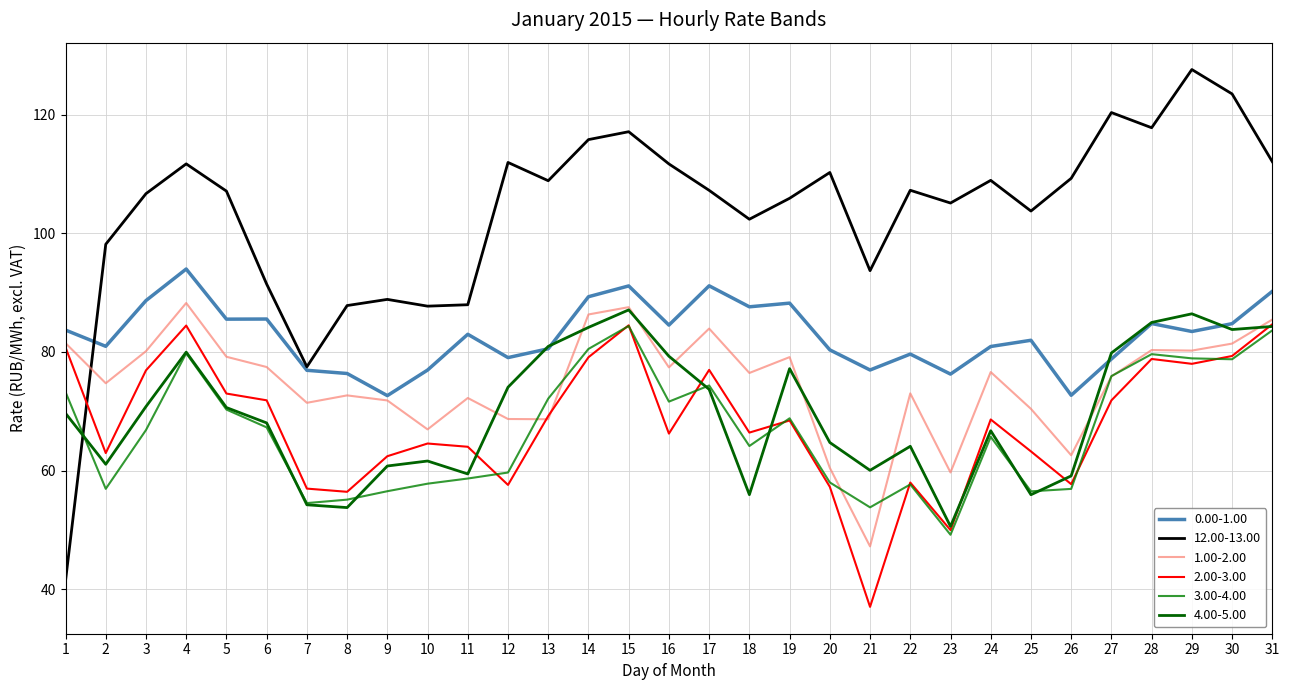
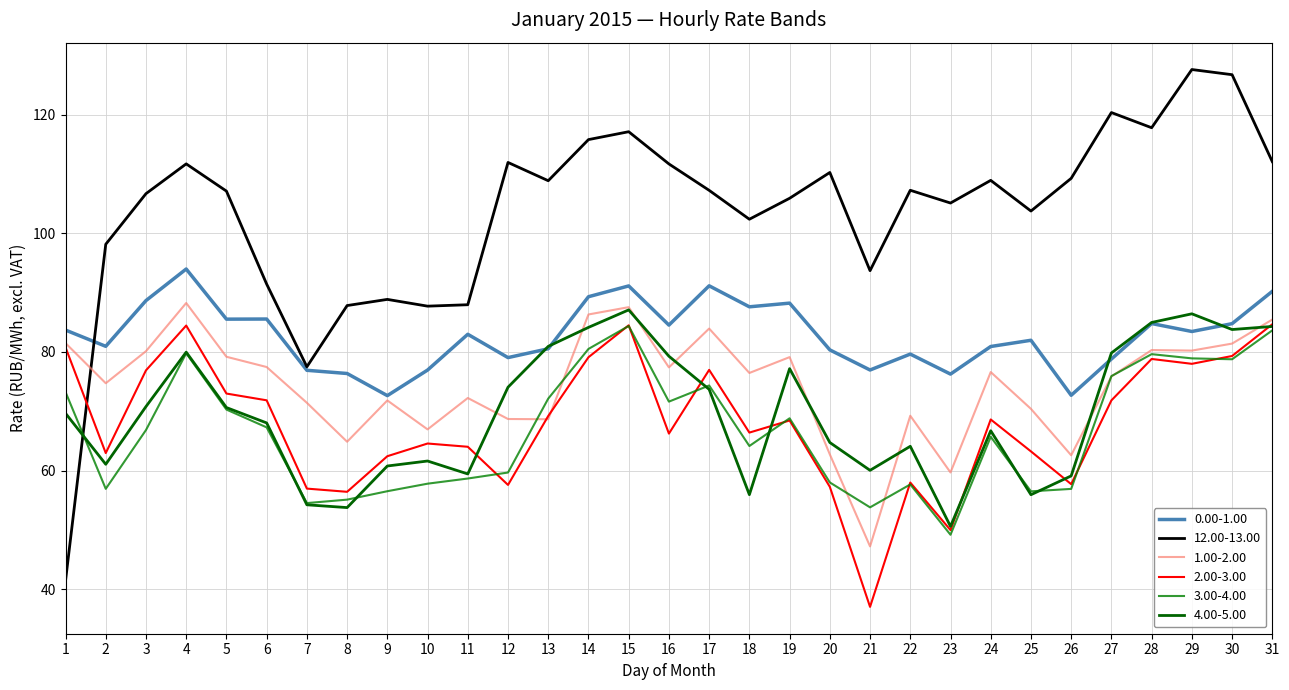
1.00-2.00, 8: 73 -> 65
1.00-2.00, 20: 60 -> 63
1.00-2.00, 22: 73 -> 69
12.00-13.00, 30: 123 -> 127
